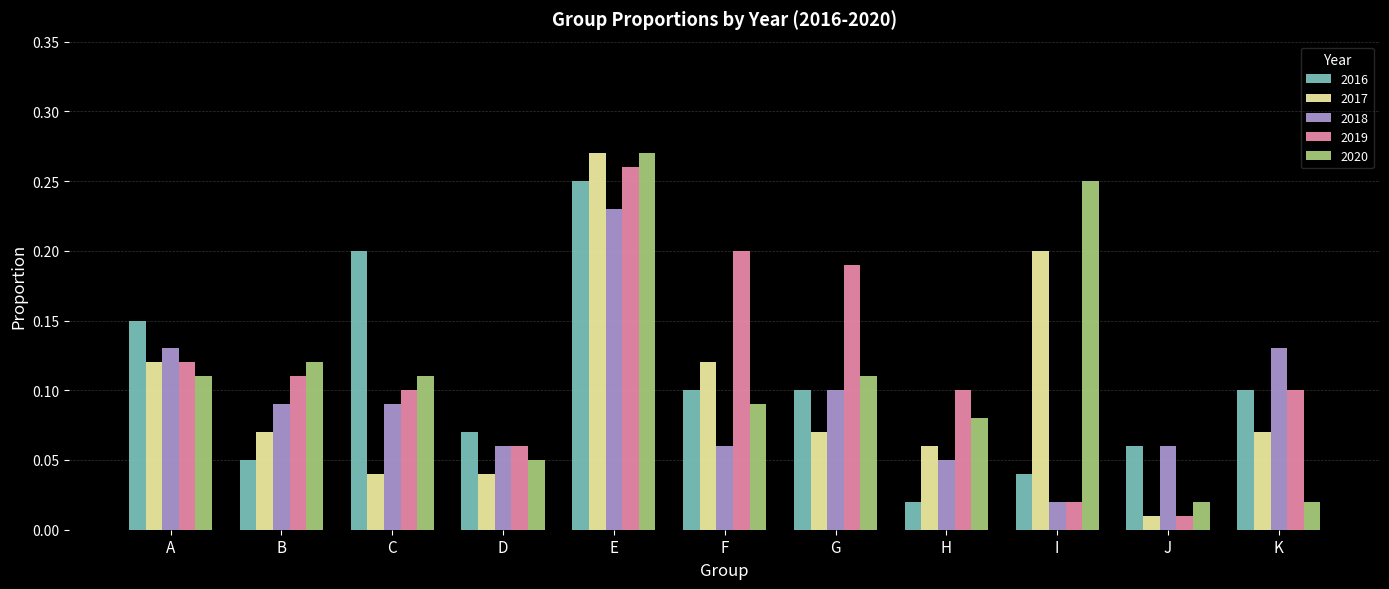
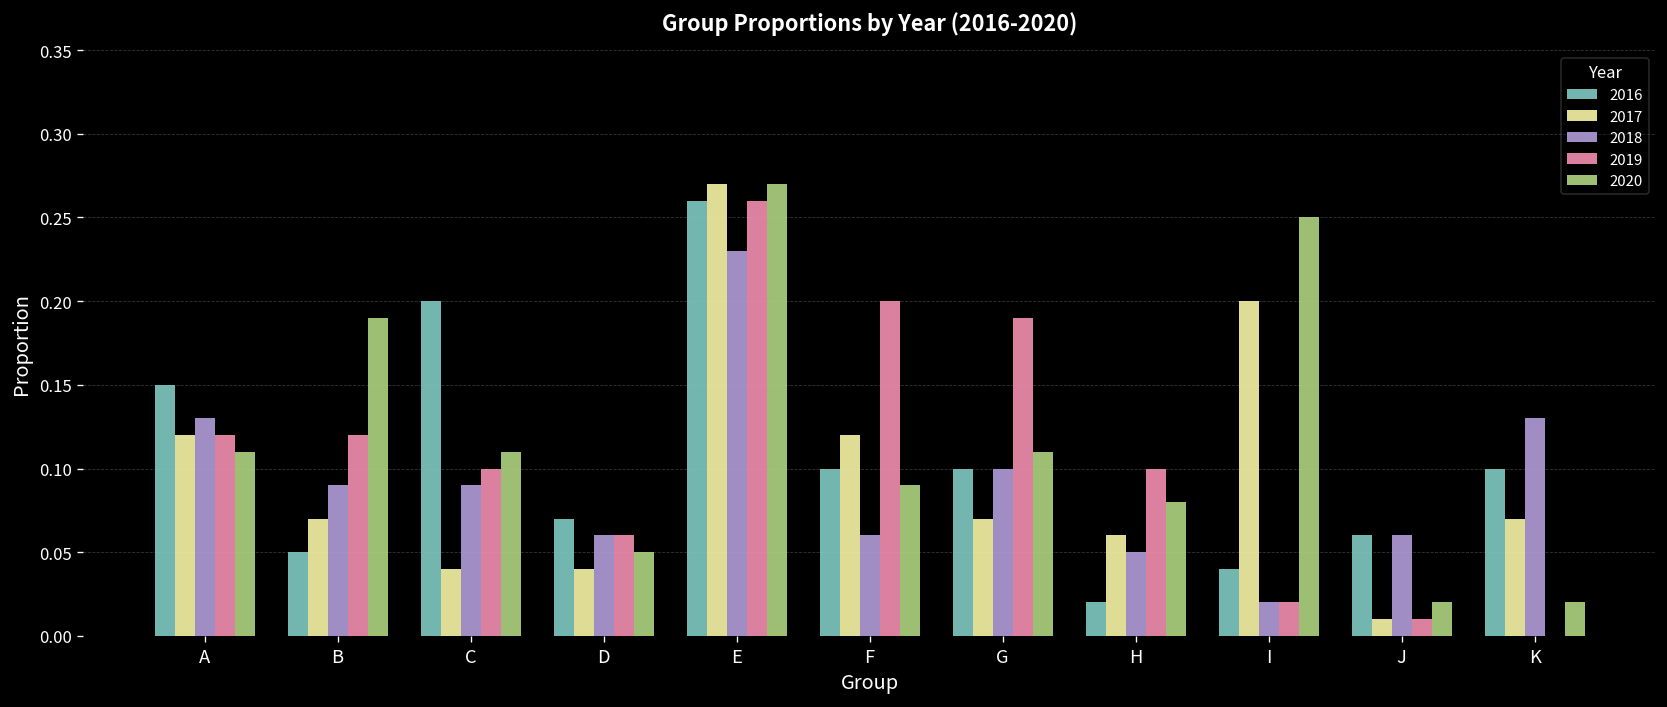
2019, B: 0.11 -> 0.12
2020, B: 0.12 -> 0.19
2016, E: 0.25 -> 0.26
2019, K: 0.1 -> 0.0
